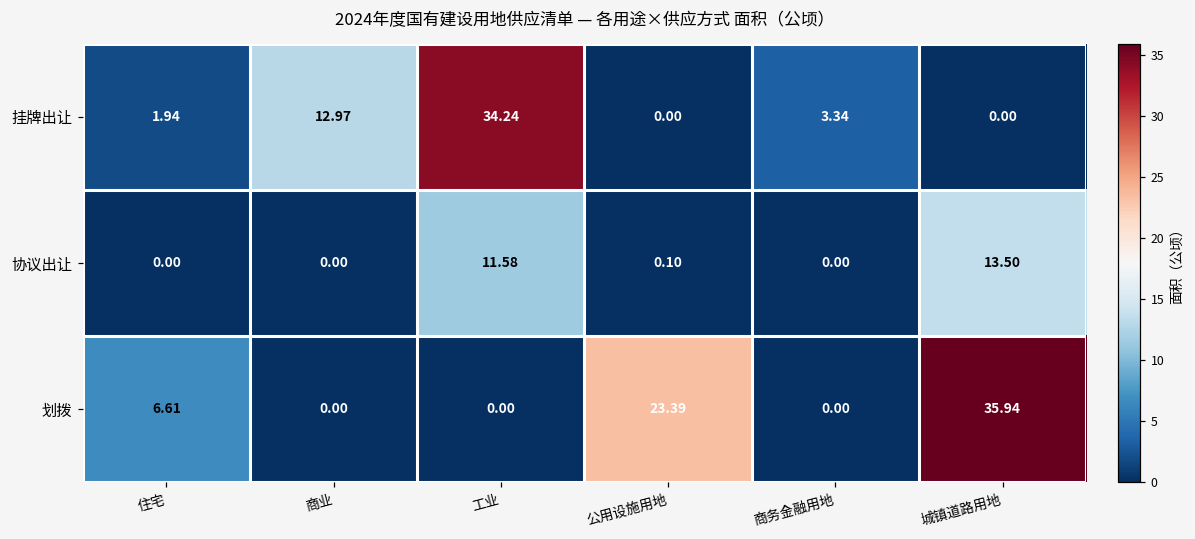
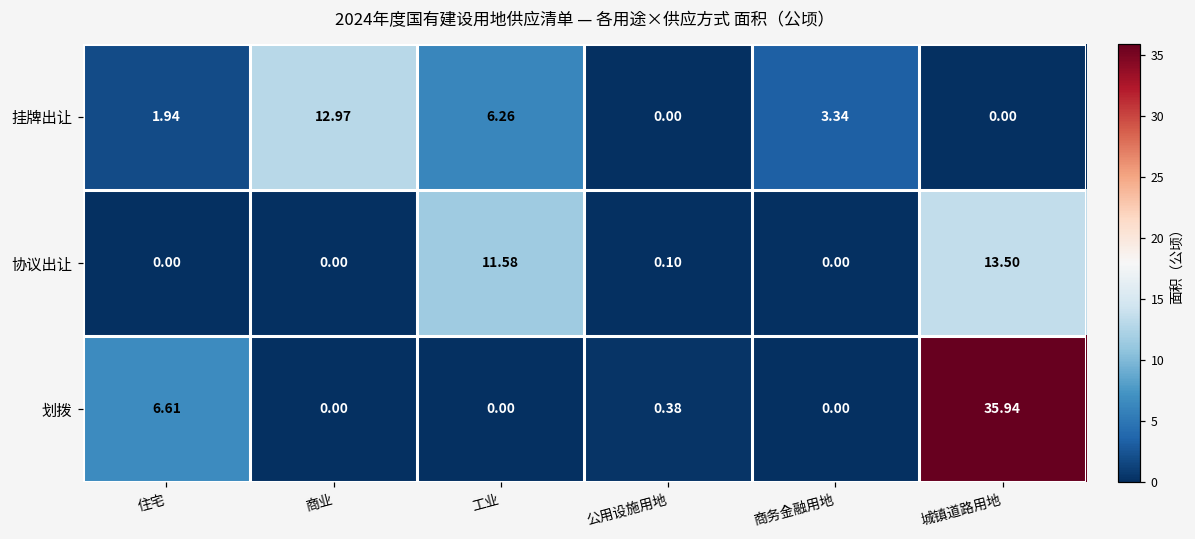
挂牌出让, 工业: 34.24 -> 6.26
划拨, 公用设施用地: 23.39 -> 0.38
